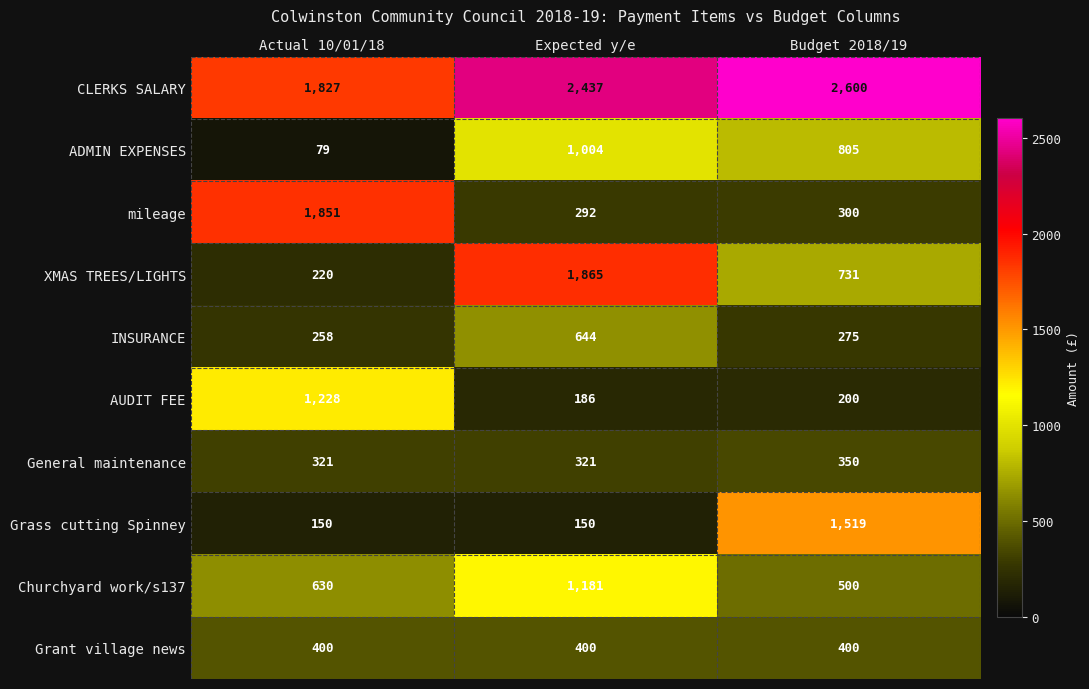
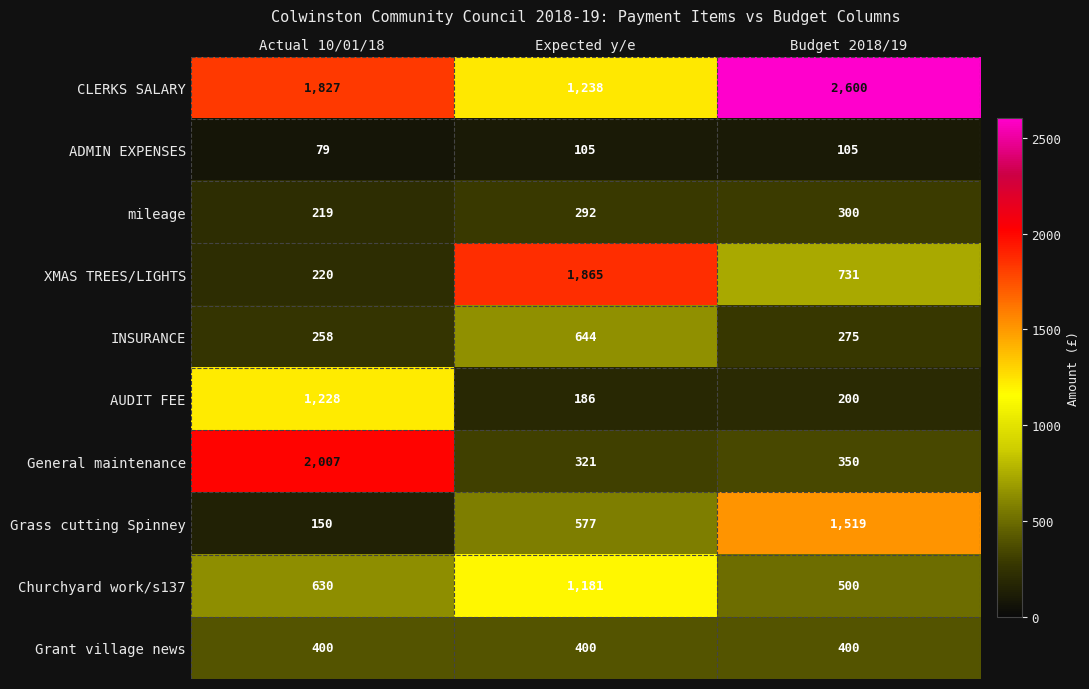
CLERKS SALARY, Expected y/e: 2,437 -> 1,238
ADMIN EXPENSES, Expected y/e: 1,004 -> 105
ADMIN EXPENSES, Budget 2018/19: 805 -> 105
mileage, Actual 10/01/18: 1,851 -> 219
General maintenance, Actual 10/01/18: 321 -> 2,007
Grass cutting Spinney, Expected y/e: 150 -> 577
